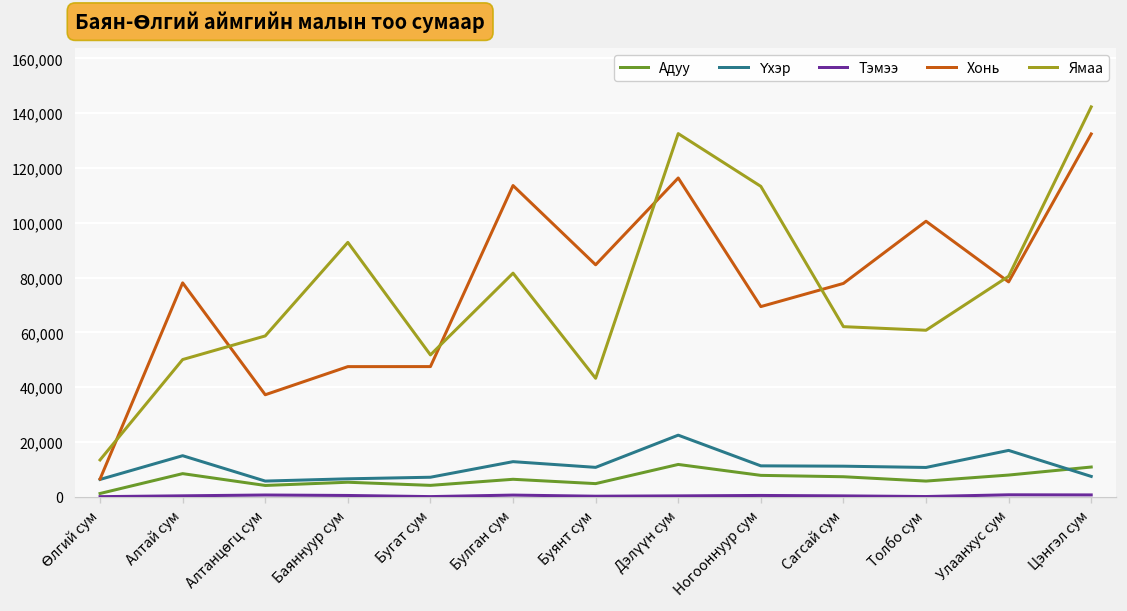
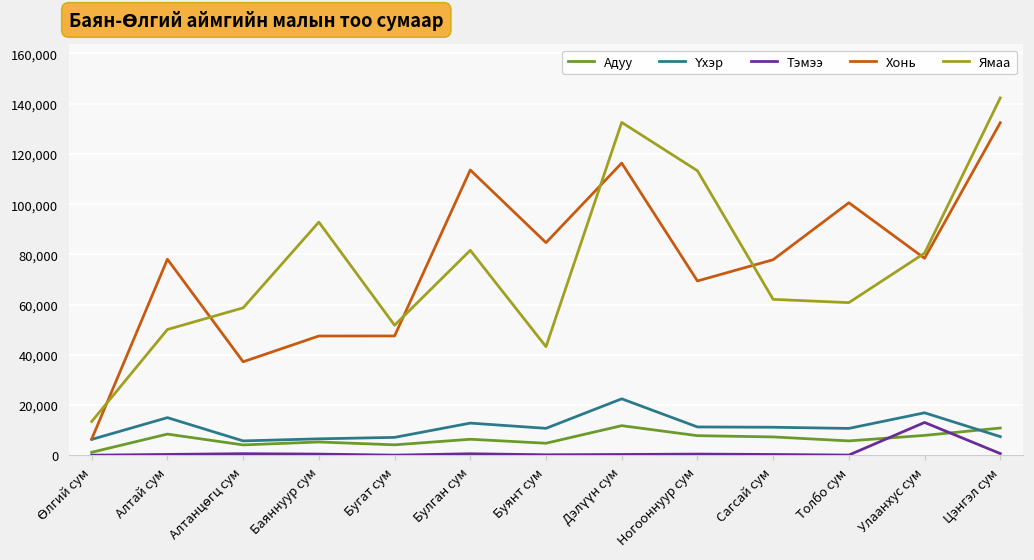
Тэмээ, Улаанхус сум: 1,000 -> 13,000
